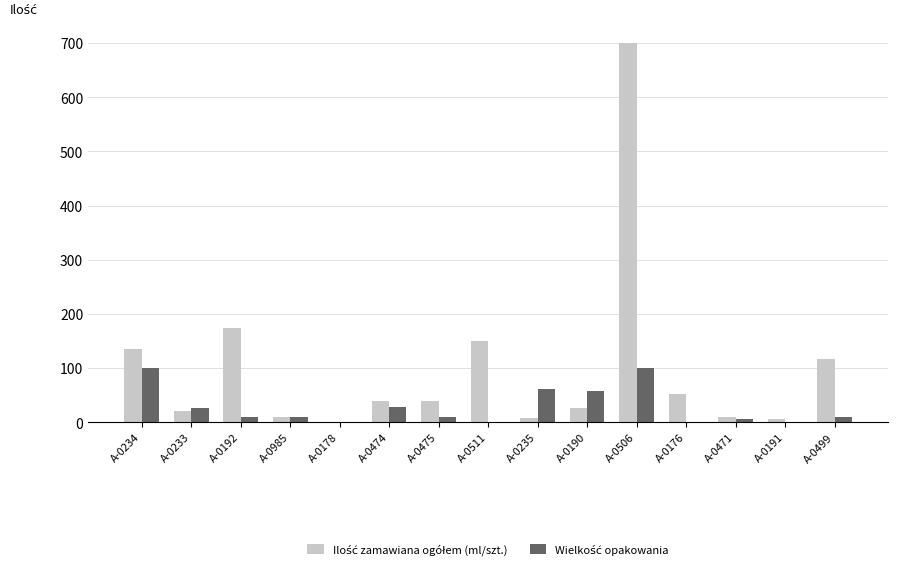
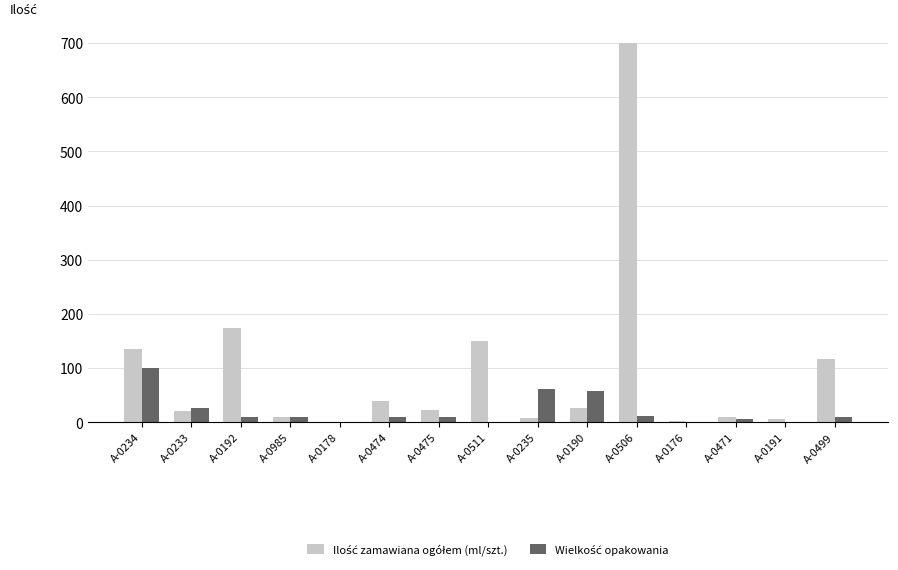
Wielkość opakowania, A-0474: 30 -> 10
Ilość zamawiana ogółem (ml/szt.), A-0475: 40 -> 20
Wielkość opakowania, A-0506: 100 -> 10
Ilość zamawiana ogółem (ml/szt.), A-0176: 50 -> 0
